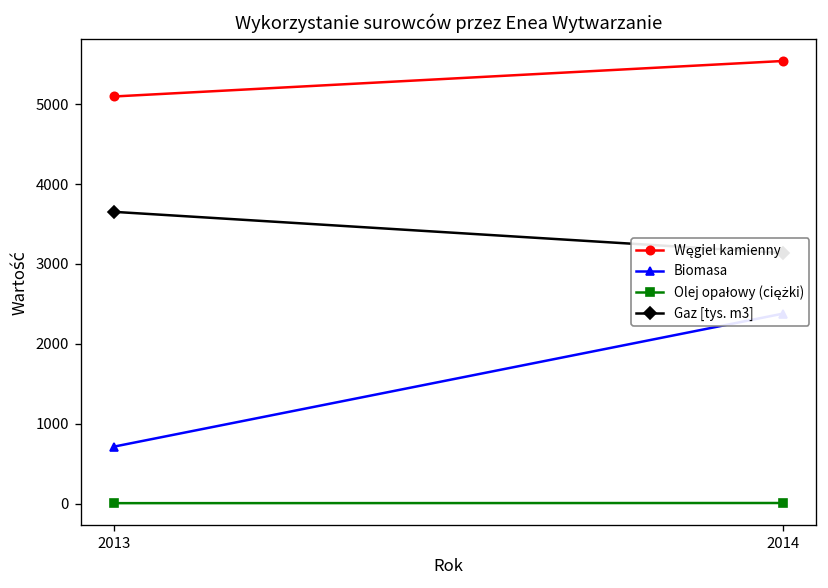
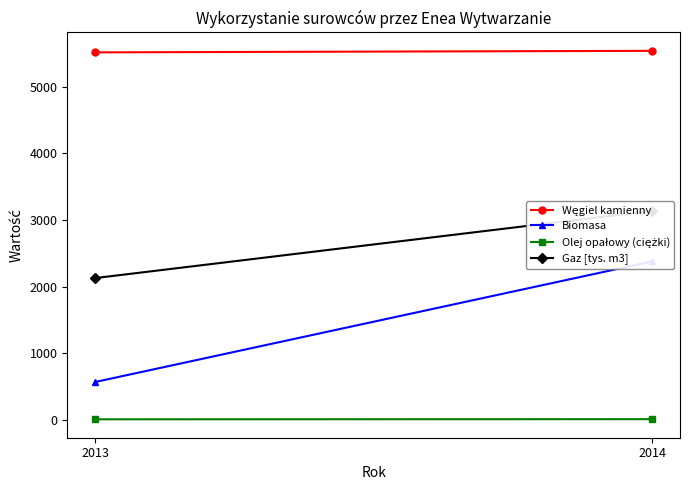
Węgiel kamienny, 2013: 5100 -> 5500
Biomasa, 2013: 700 -> 600
Gaz [tys. m3], 2013: 3700 -> 2100
